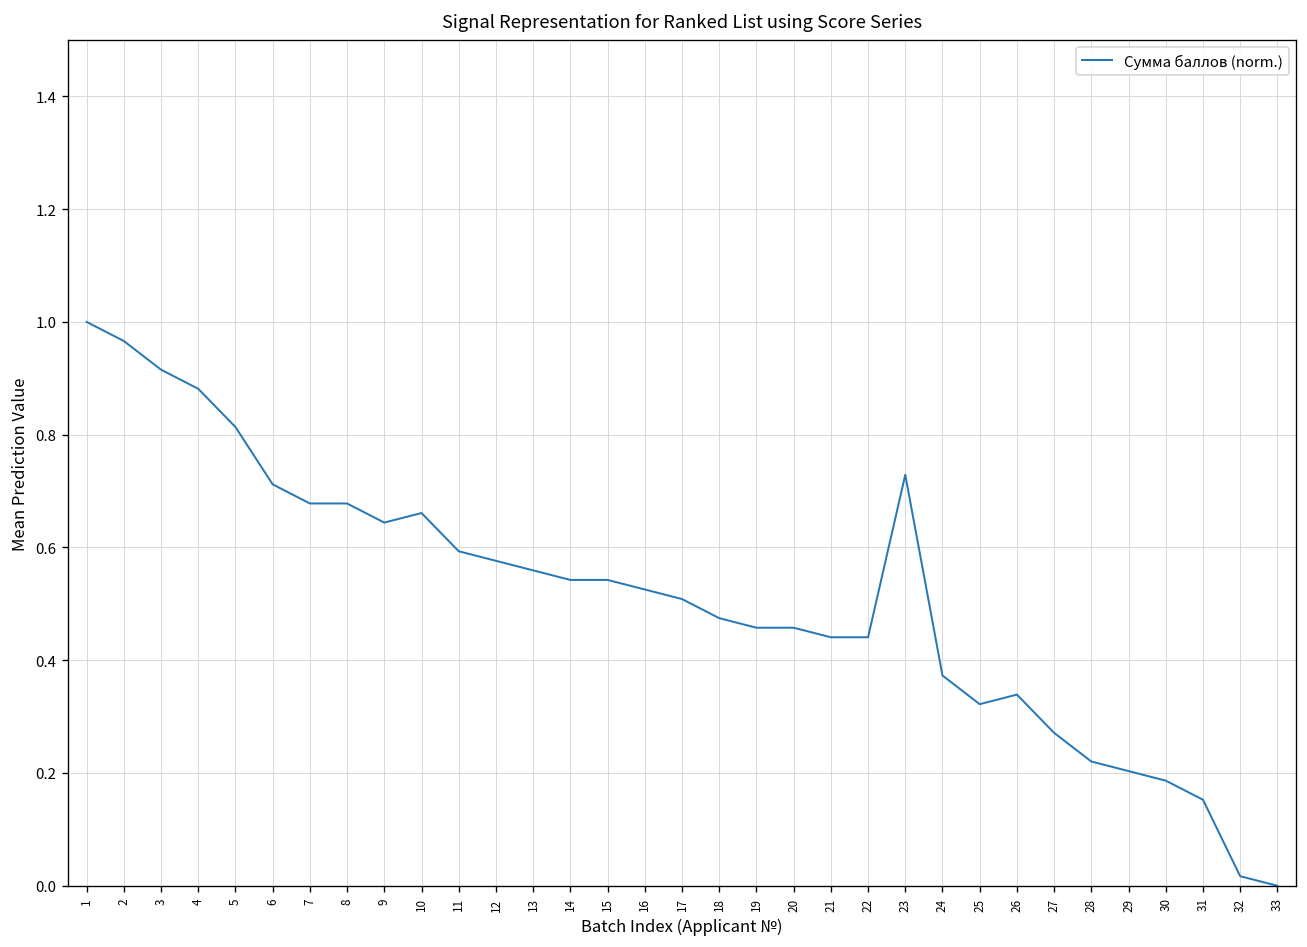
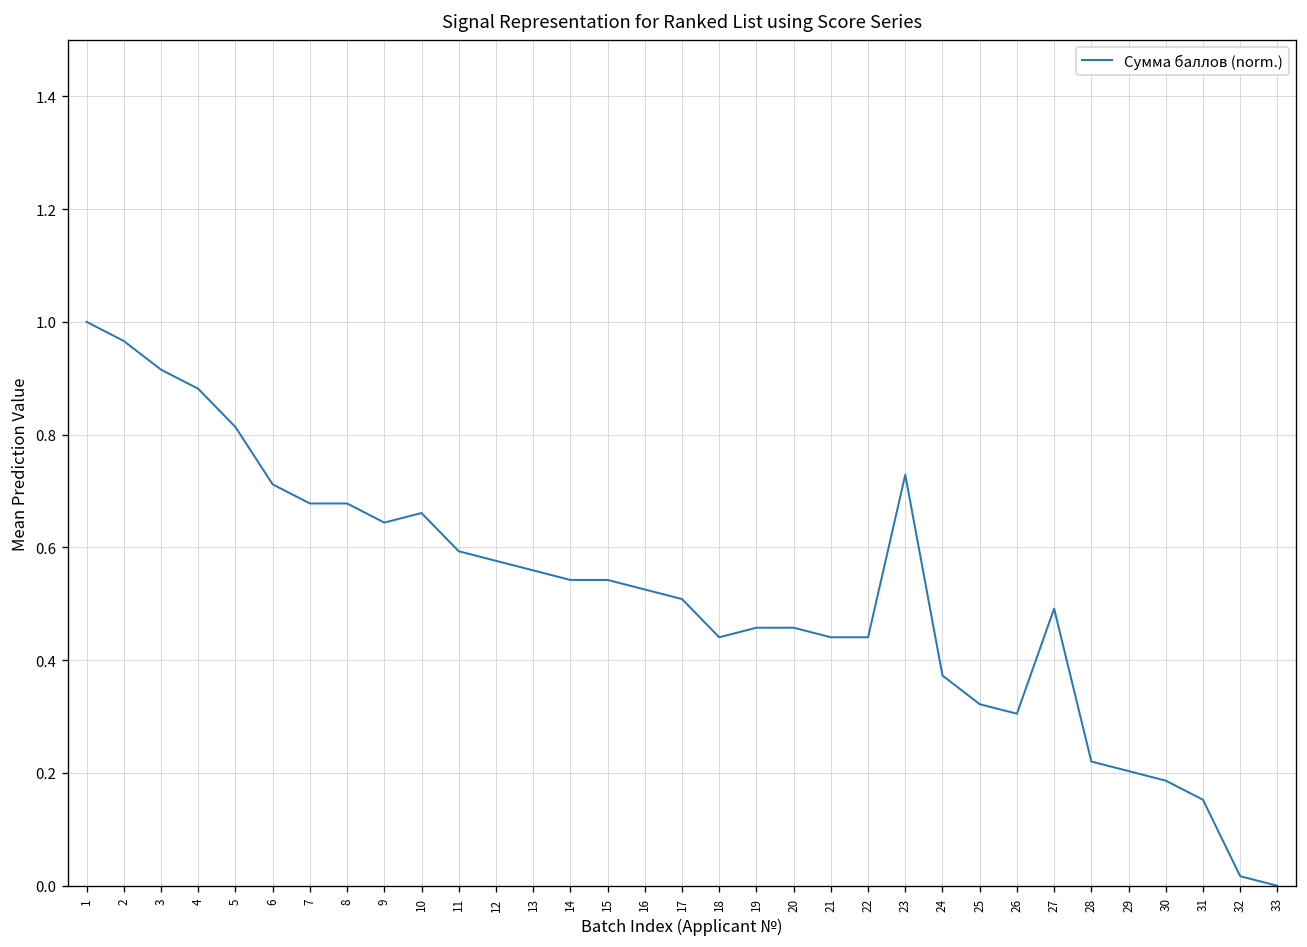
18: 0.47 -> 0.44
26: 0.34 -> 0.31
27: 0.27 -> 0.49
